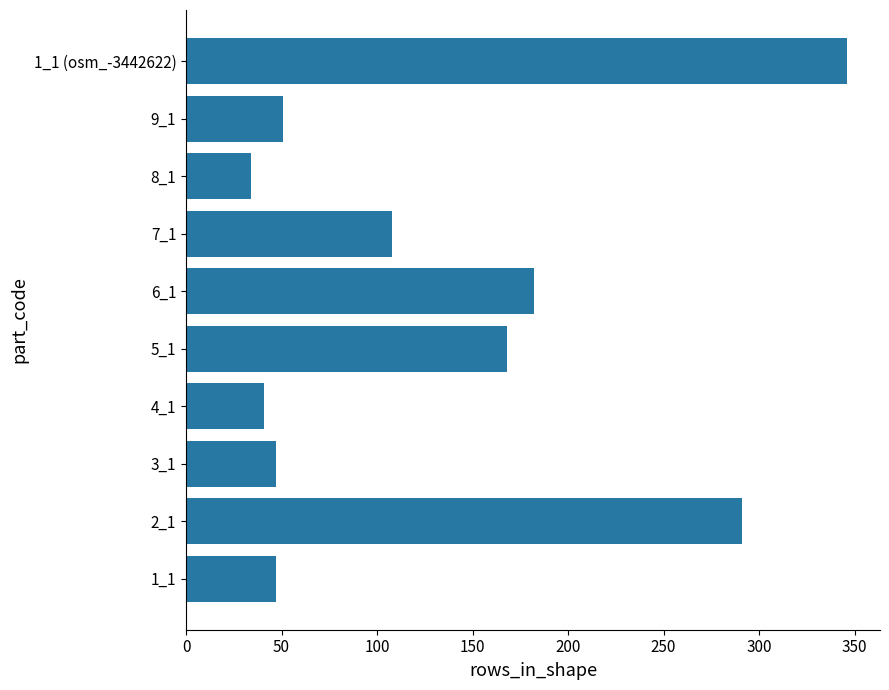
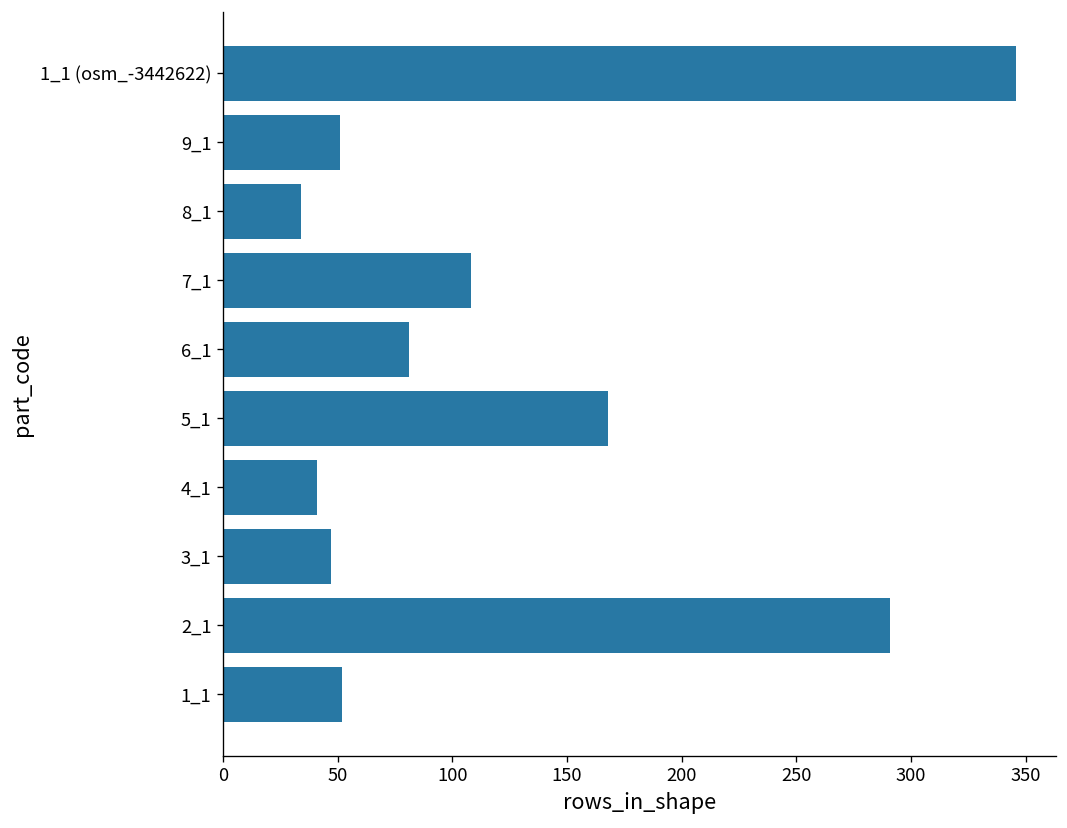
6_1: 182 -> 81
1_1: 47 -> 52
